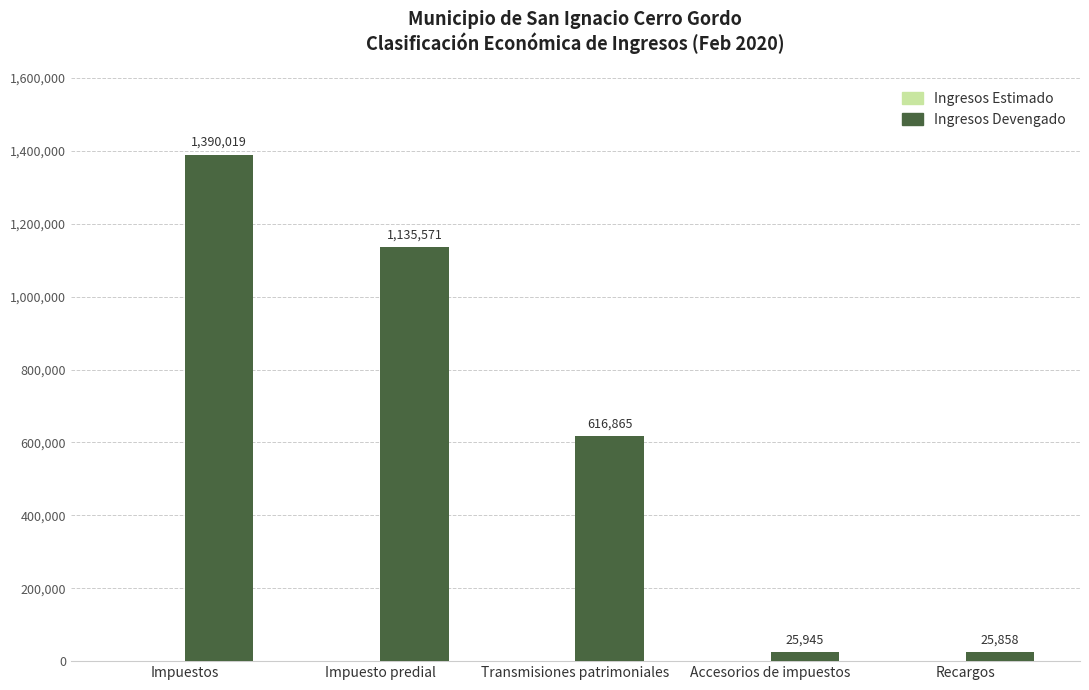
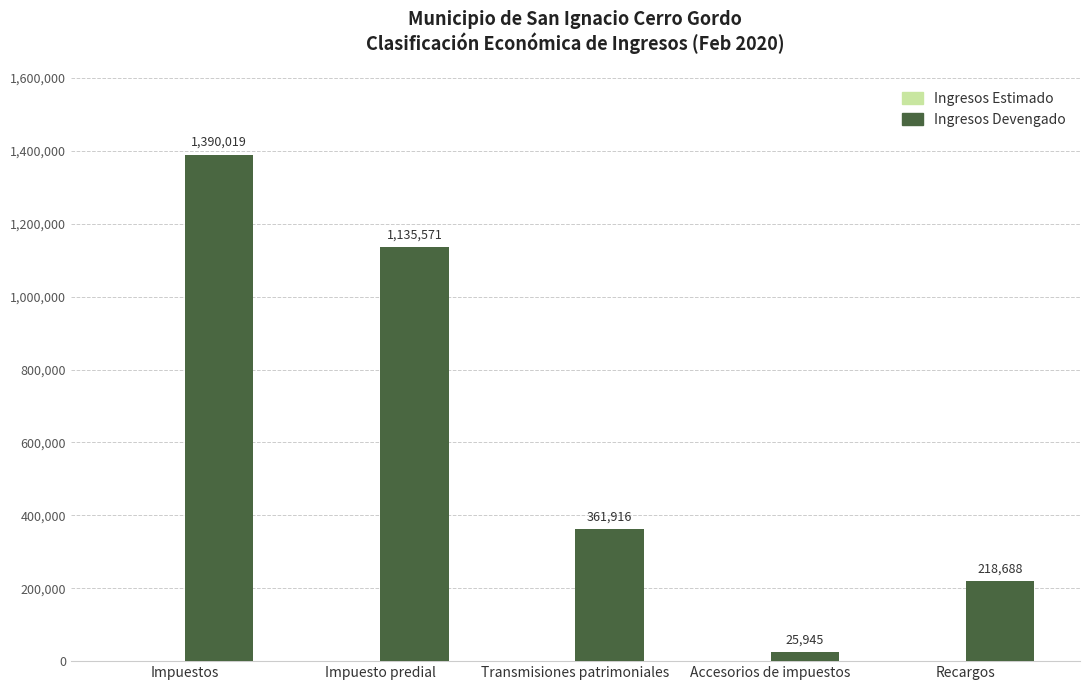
Ingresos Devengado, Transmisiones patrimoniales: 616,865 -> 361,916
Ingresos Devengado, Recargos: 25,858 -> 218,688
